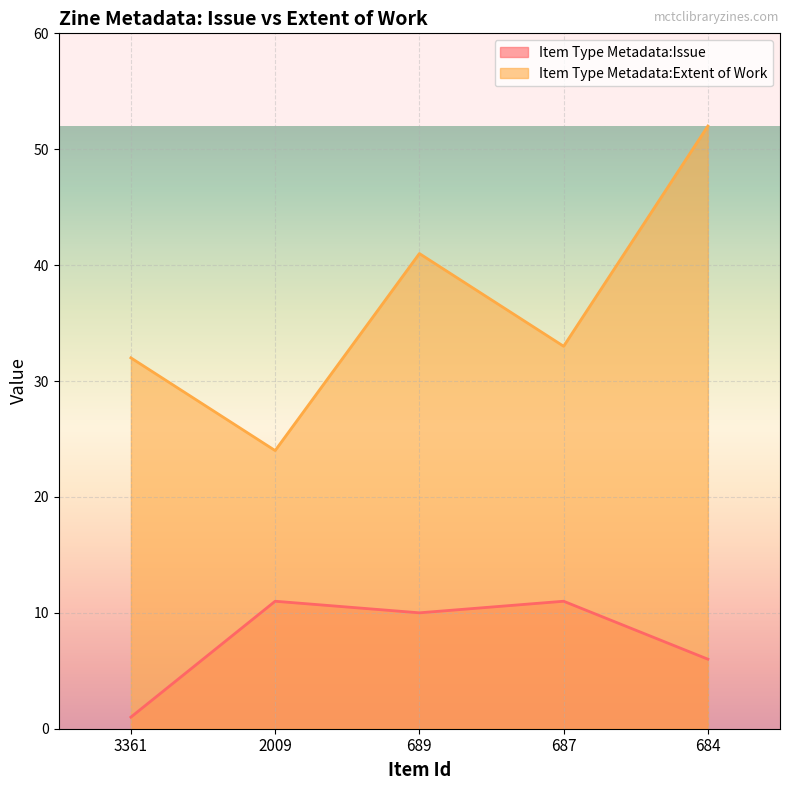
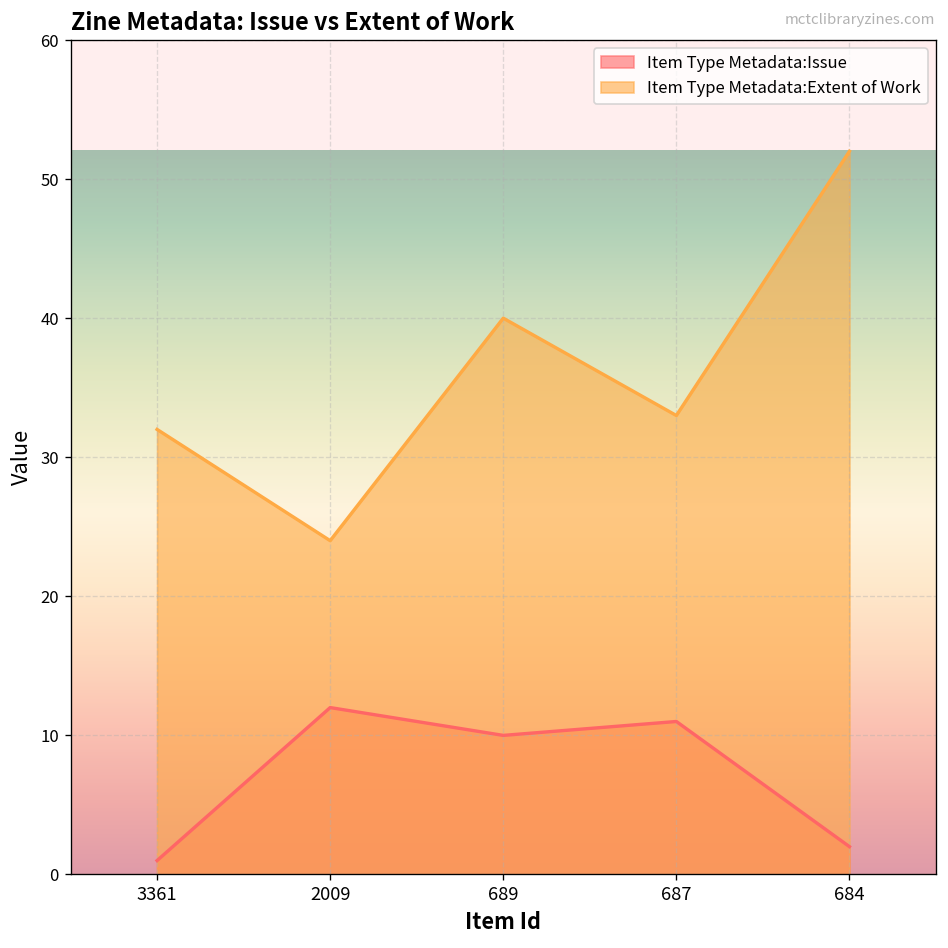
Item Type Metadata:Issue, 2009: 11 -> 12
Item Type Metadata:Extent of Work, 689: 41 -> 40
Item Type Metadata:Issue, 684: 6 -> 2
